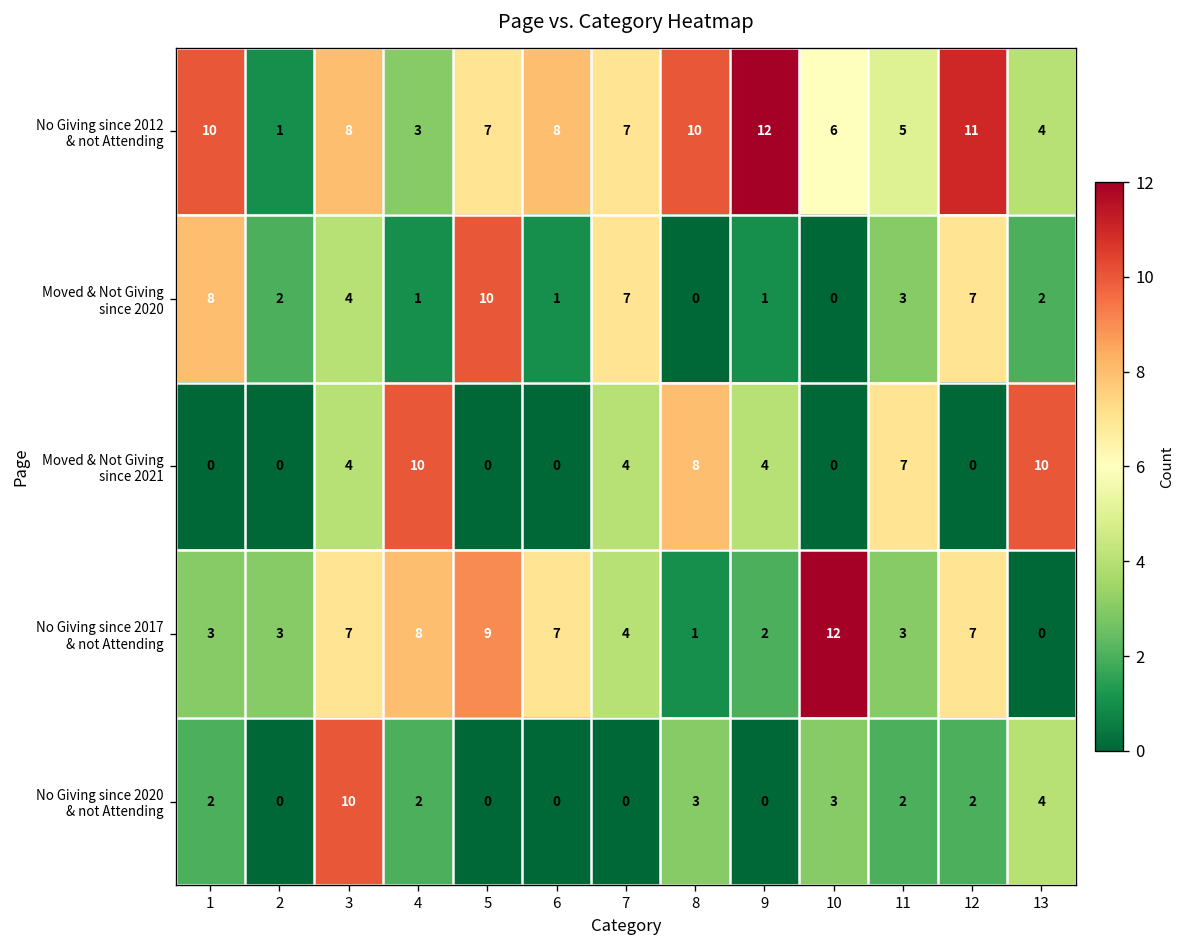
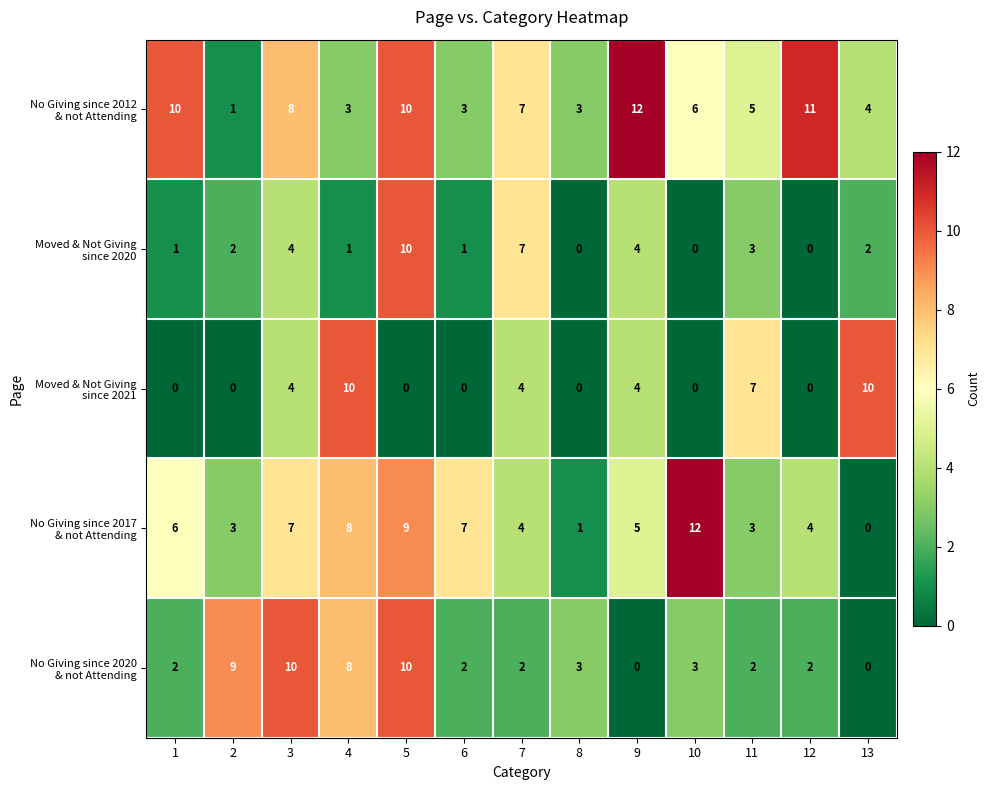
No Giving since 2012 & not Attending, 5: 7 -> 10
No Giving since 2012 & not Attending, 6: 8 -> 3
No Giving since 2012 & not Attending, 8: 10 -> 3
Moved & Not Giving since 2020, 1: 8 -> 1
Moved & Not Giving since 2020, 9: 1 -> 4
Moved & Not Giving since 2020, 12: 7 -> 0
Moved & Not Giving since 2021, 8: 8 -> 0
No Giving since 2017 & not Attending, 1: 3 -> 6
No Giving since 2017 & not Attending, 9: 2 -> 5
No Giving since 2017 & not Attending, 12: 7 -> 4
No Giving since 2020 & not Attending, 2: 0 -> 9
No Giving since 2020 & not Attending, 4: 2 -> 8
No Giving since 2020 & not Attending, 5: 0 -> 10
No Giving since 2020 & not Attending, 6: 0 -> 2
No Giving since 2020 & not Attending, 7: 0 -> 2
No Giving since 2020 & not Attending, 13: 4 -> 0
